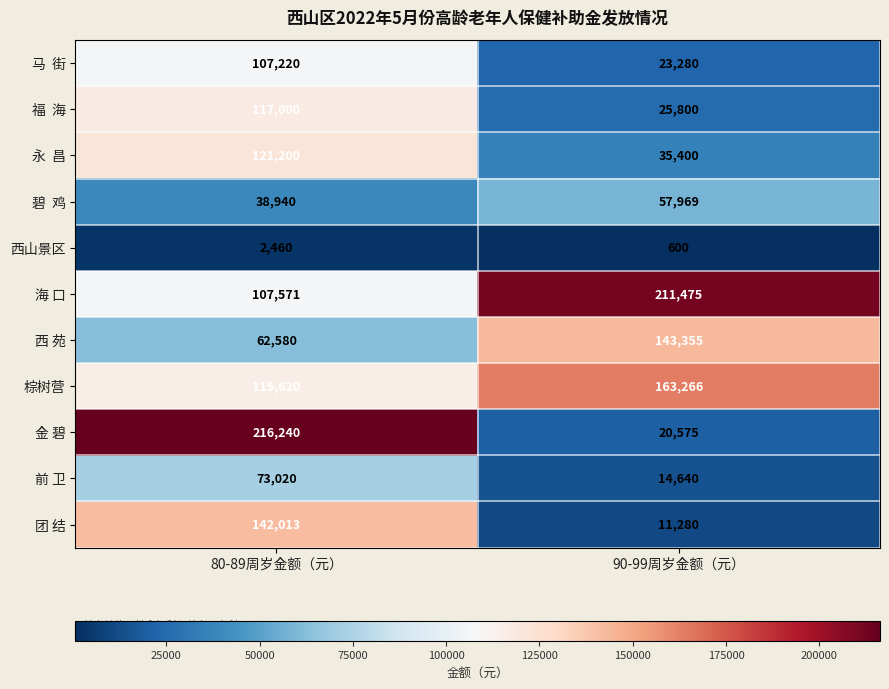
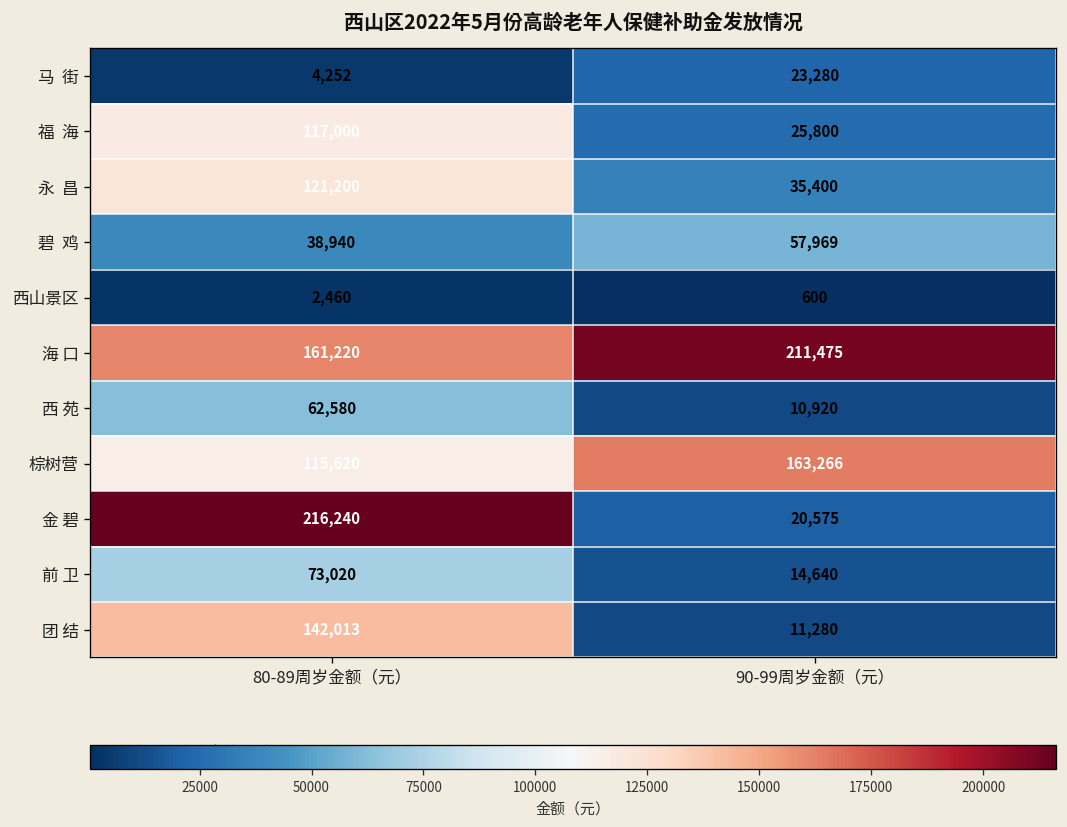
马 街, 80-89周岁金额（元）: 107,220 -> 4,252
海 口, 80-89周岁金额（元）: 107,571 -> 161,220
西 苑, 90-99周岁金额（元）: 143,355 -> 10,920
